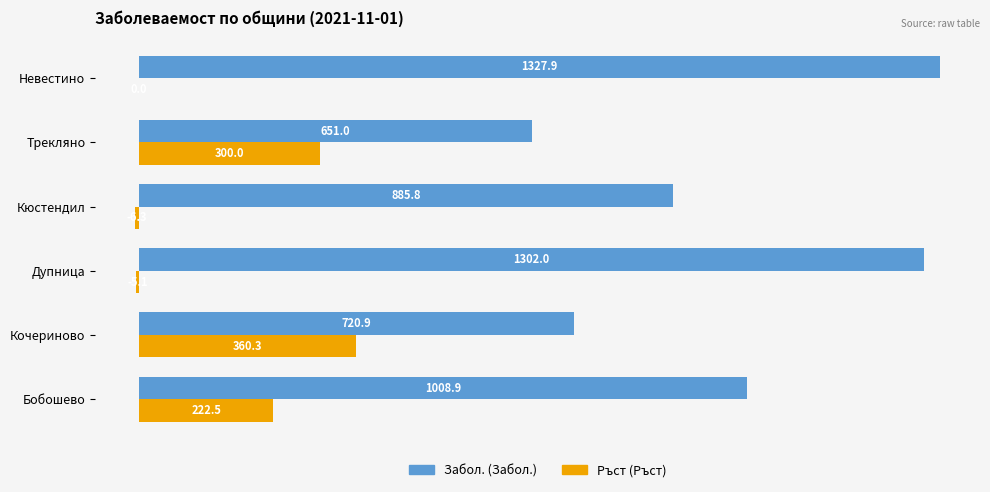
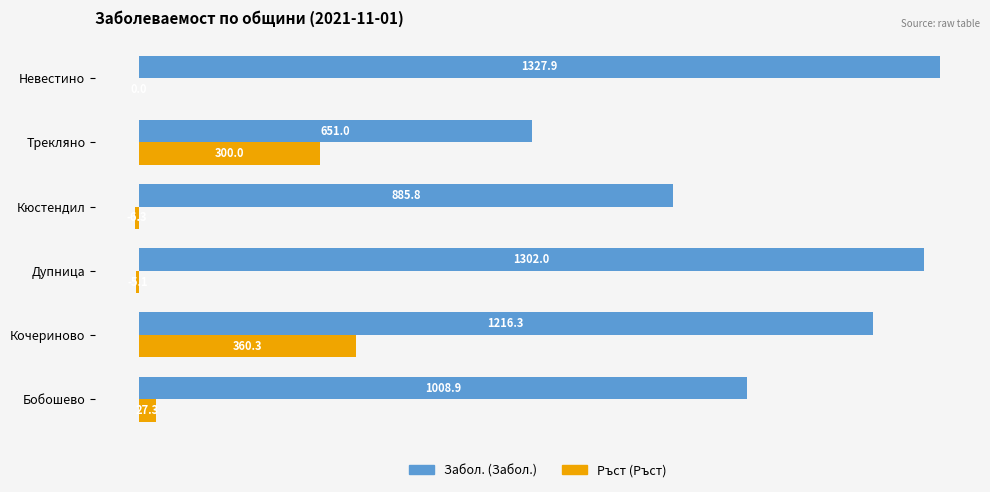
Забол. (Забол.), Кочериново: 720.9 -> 1216.3
Ръст (Ръст), Бобошево: 222.5 -> 27.3
